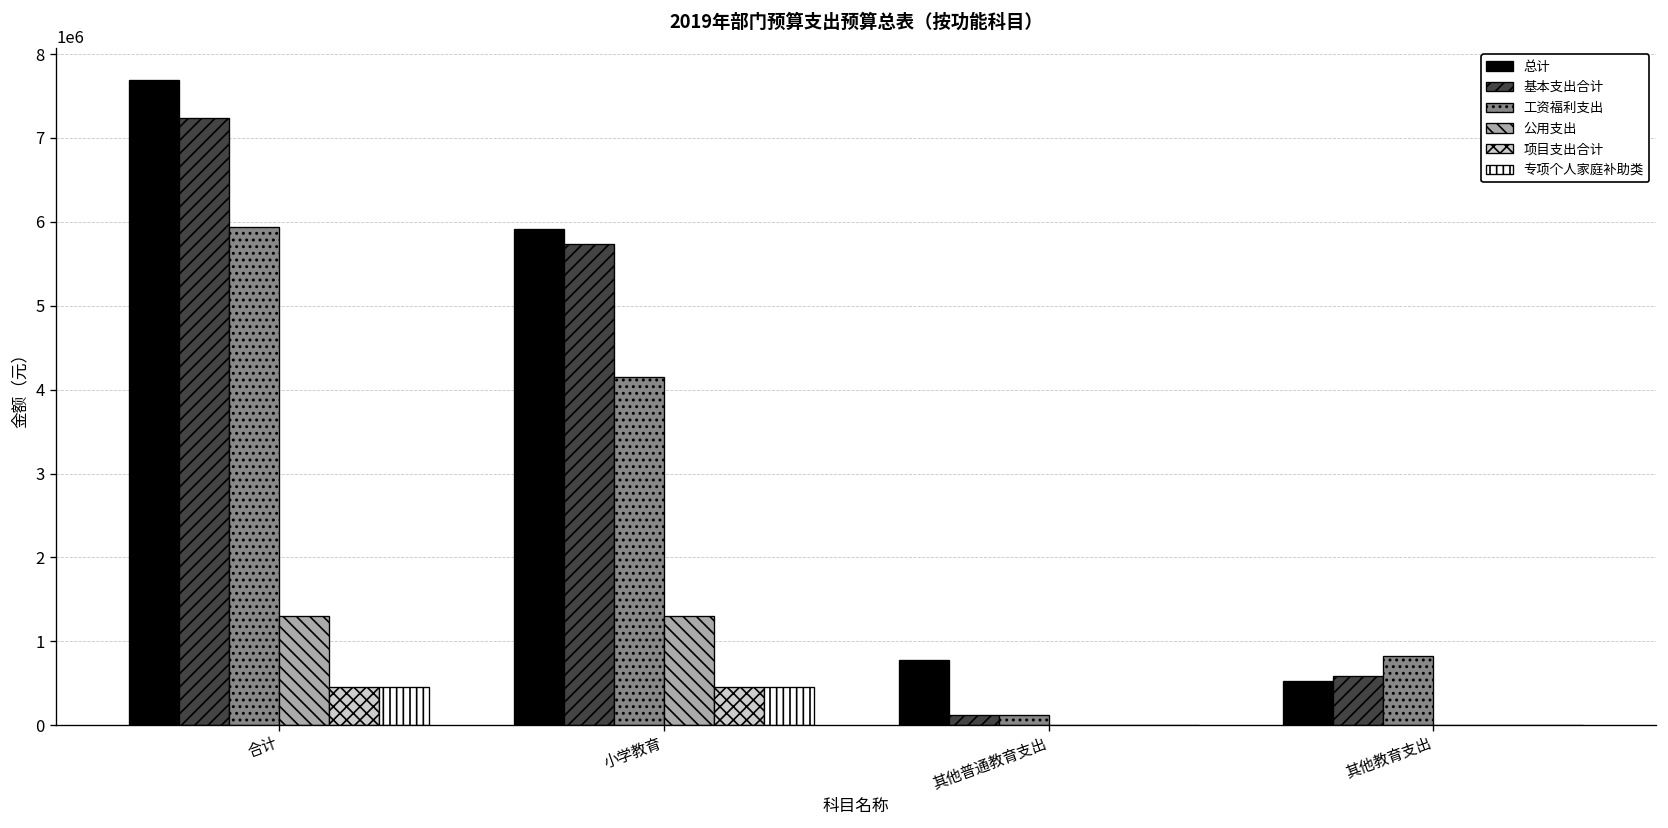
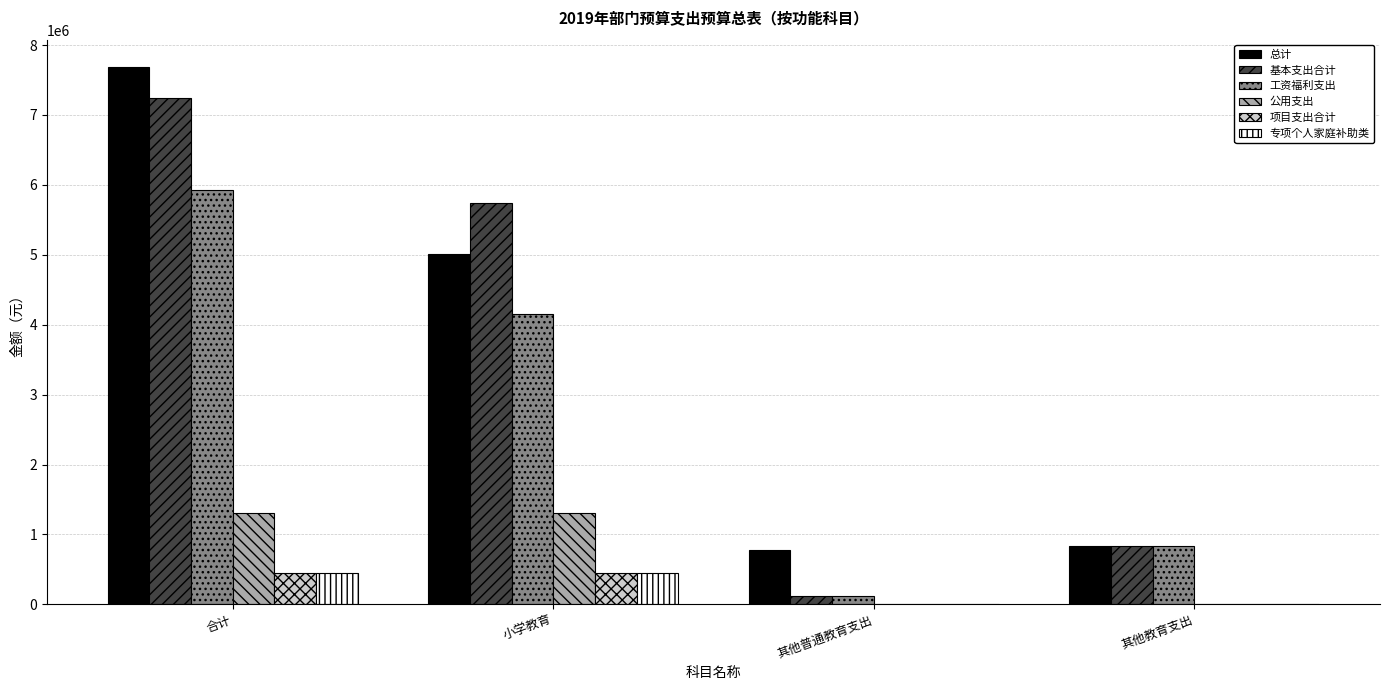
总计, 小学教育: 5900000 -> 5000000
总计, 其他教育支出: 500000 -> 800000
基本支出合计, 其他教育支出: 600000 -> 800000
